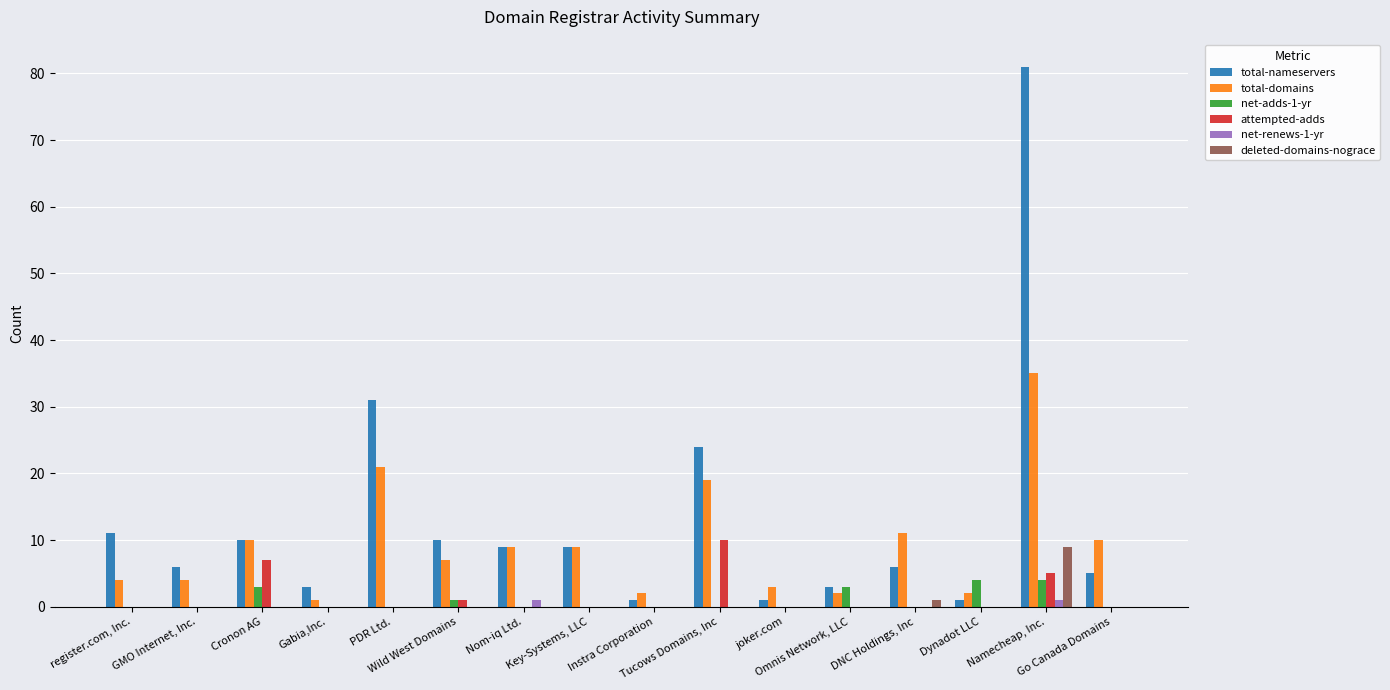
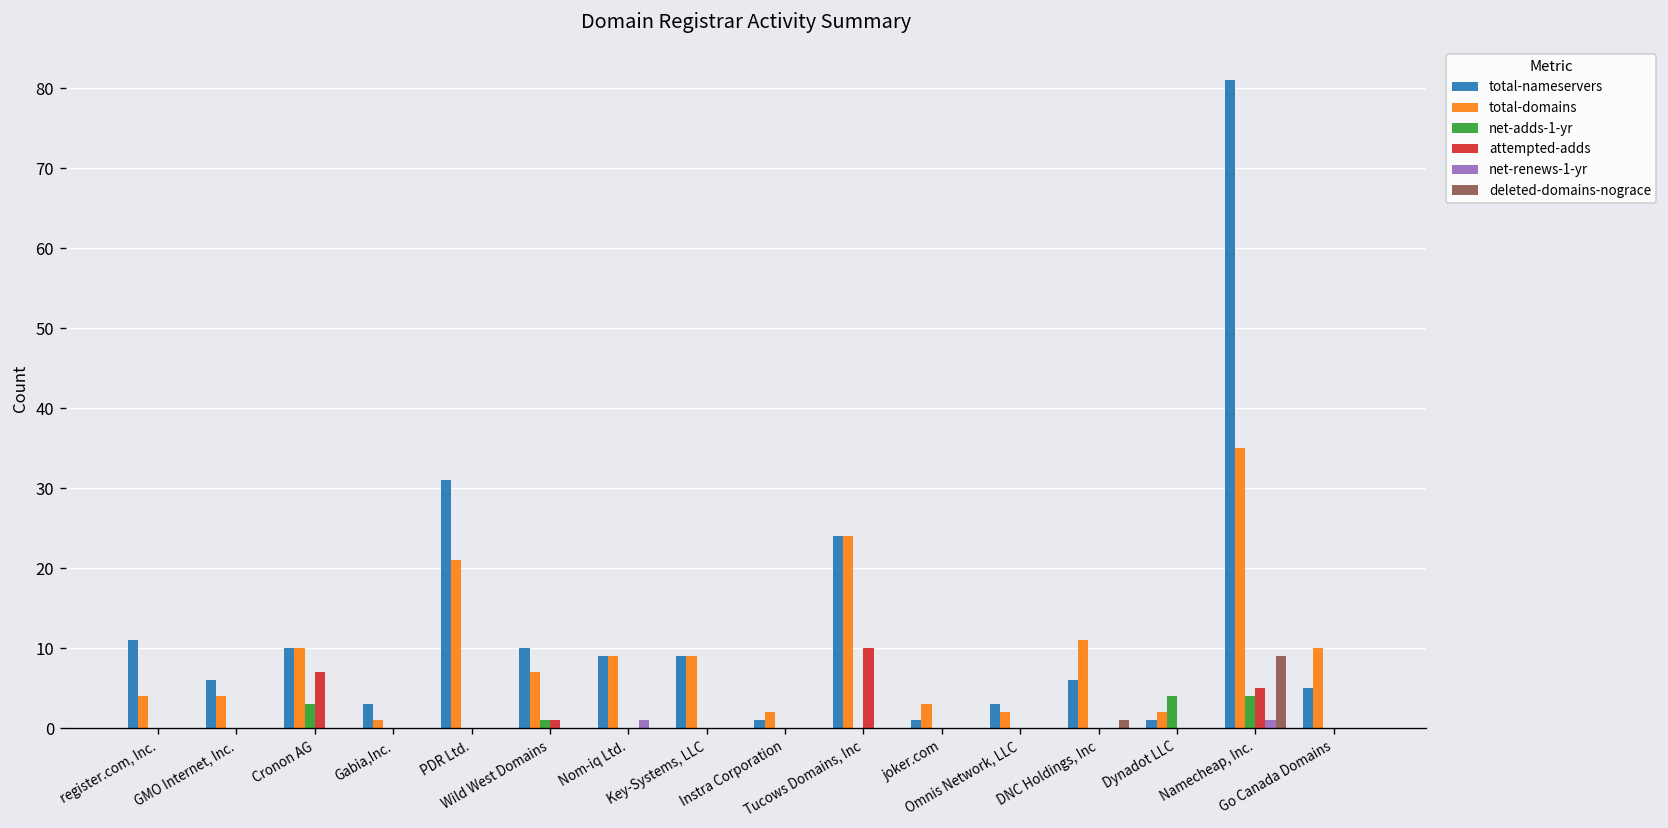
total-domains, Tucows Domains, Inc: 19 -> 24
net-adds-1-yr, Omnis Network, LLC: 3 -> 0
